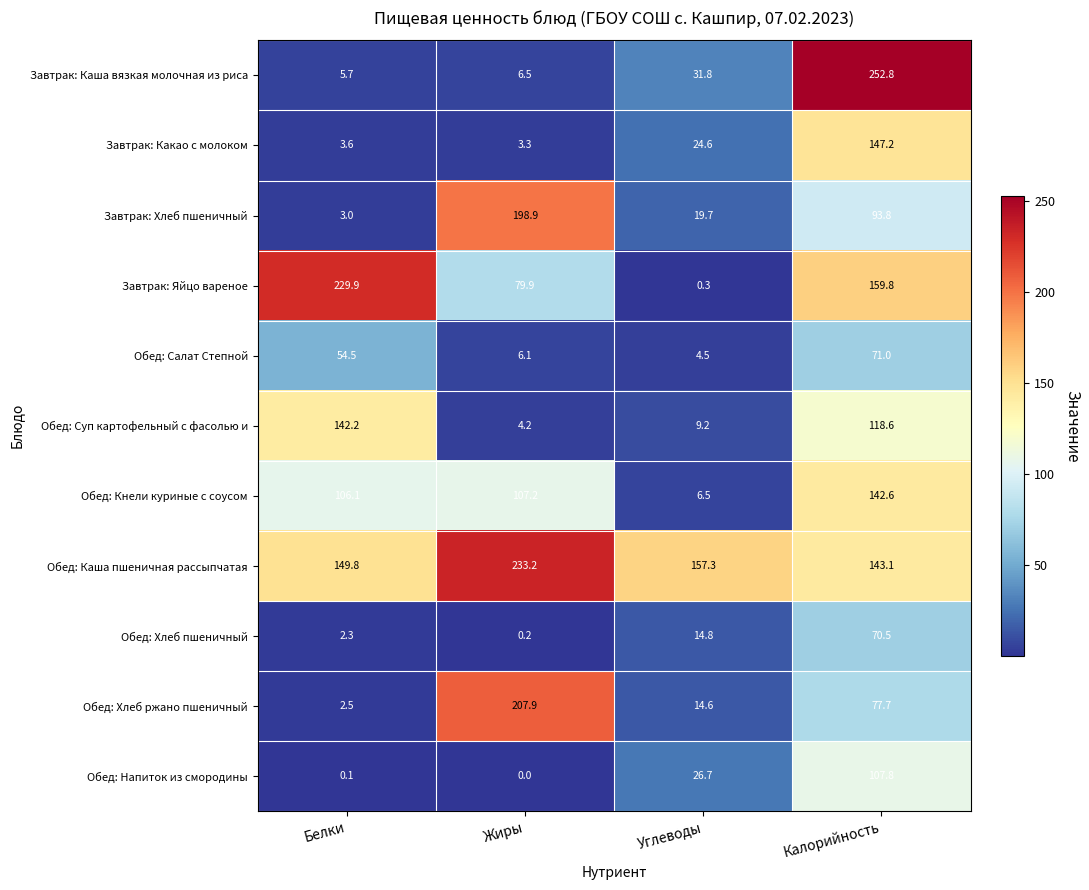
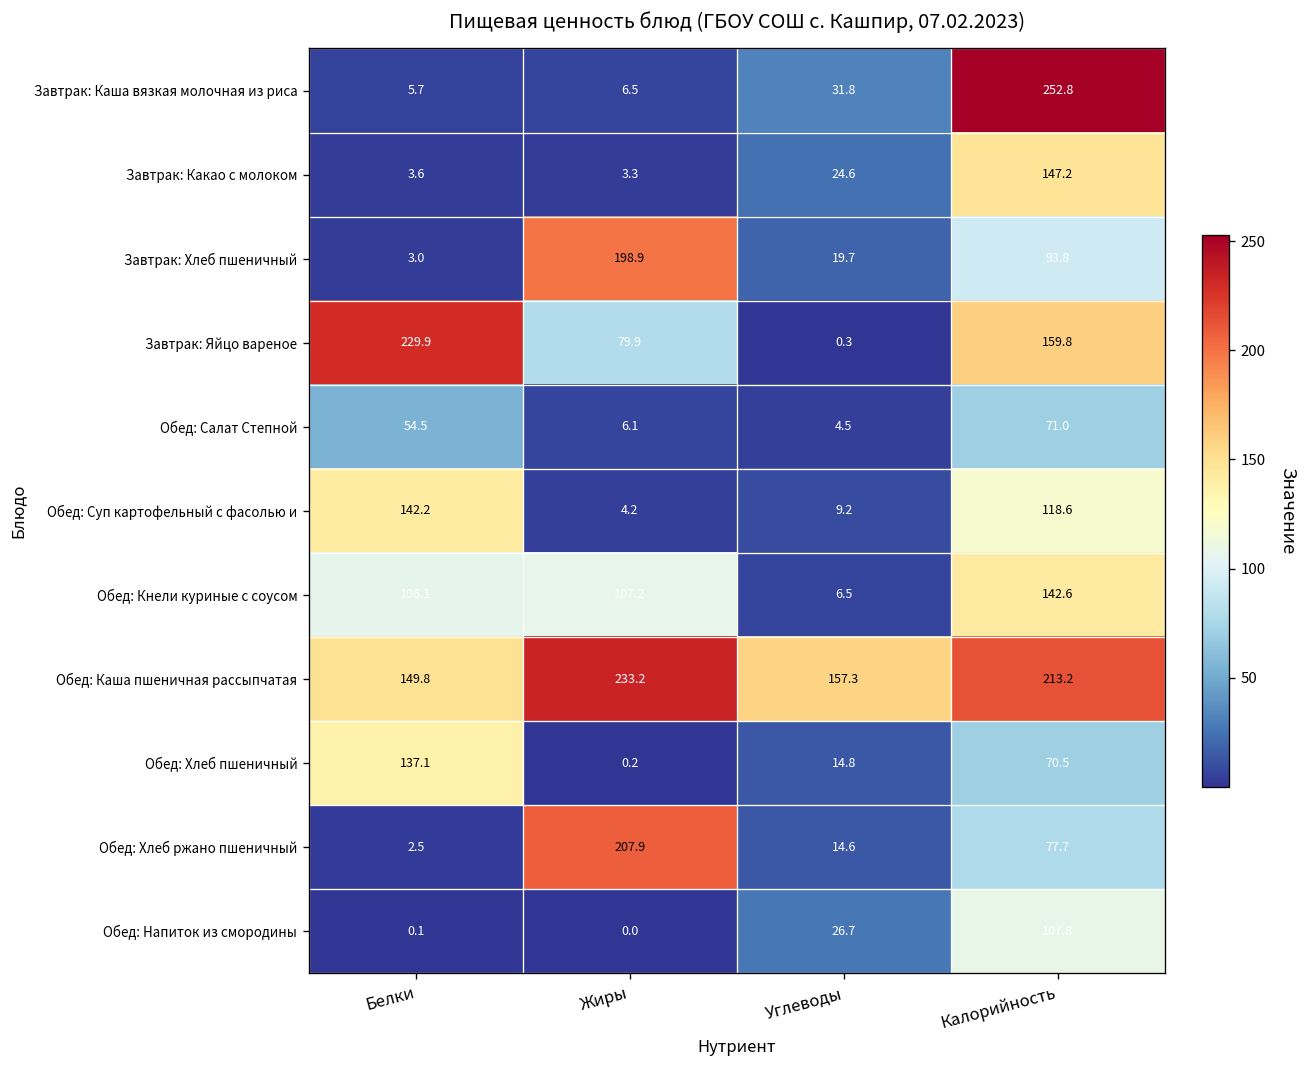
Обед: Каша пшеничная рассыпчатая, Калорийность: 143.1 -> 213.2
Обед: Хлеб пшеничный, Белки: 2.3 -> 137.1
